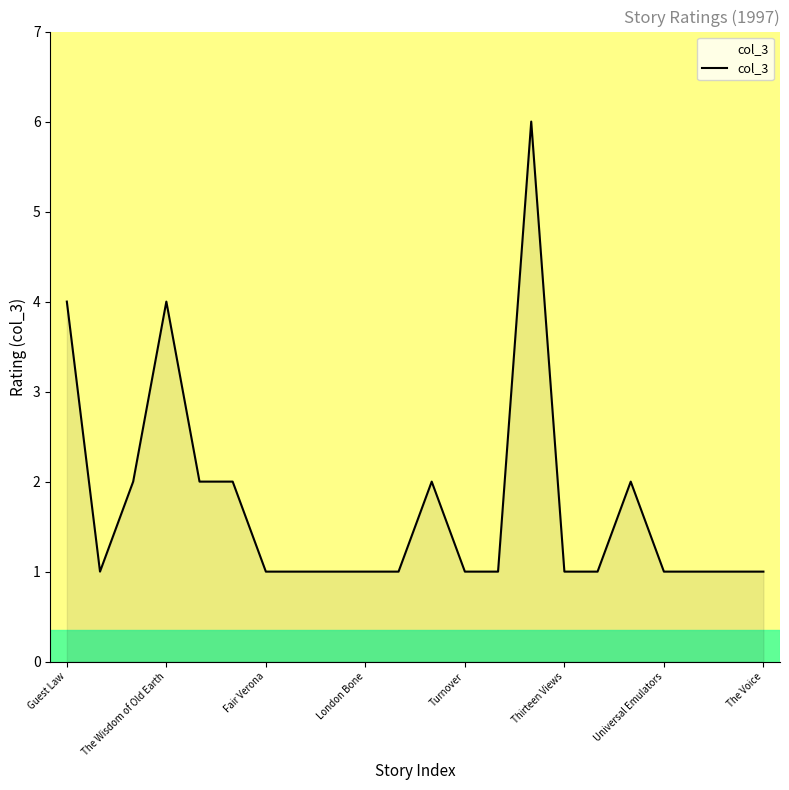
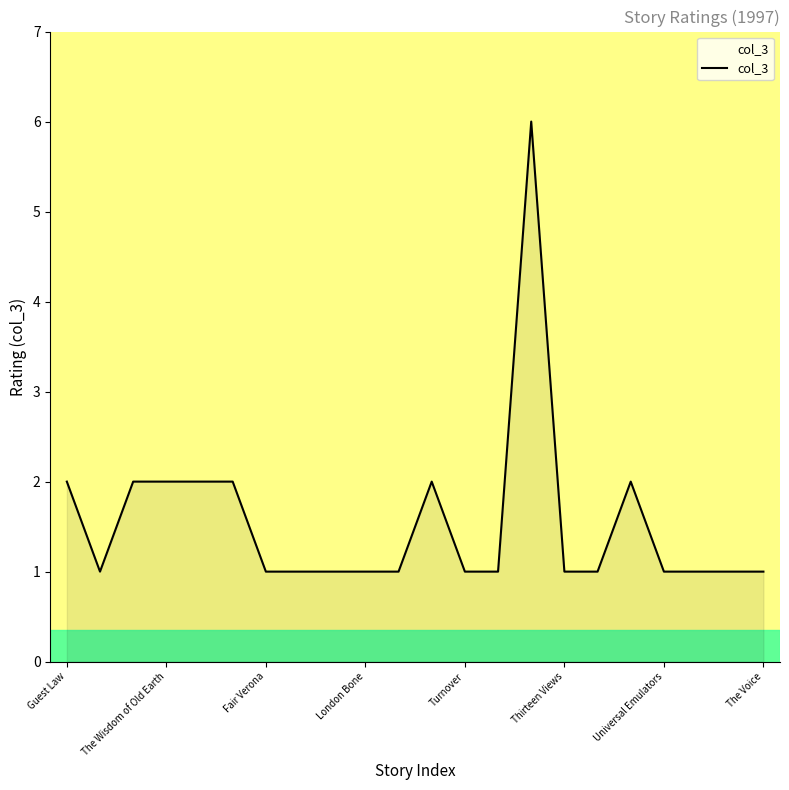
Guest Law: 4 -> 2
The Wisdom of Old Earth: 4 -> 2
